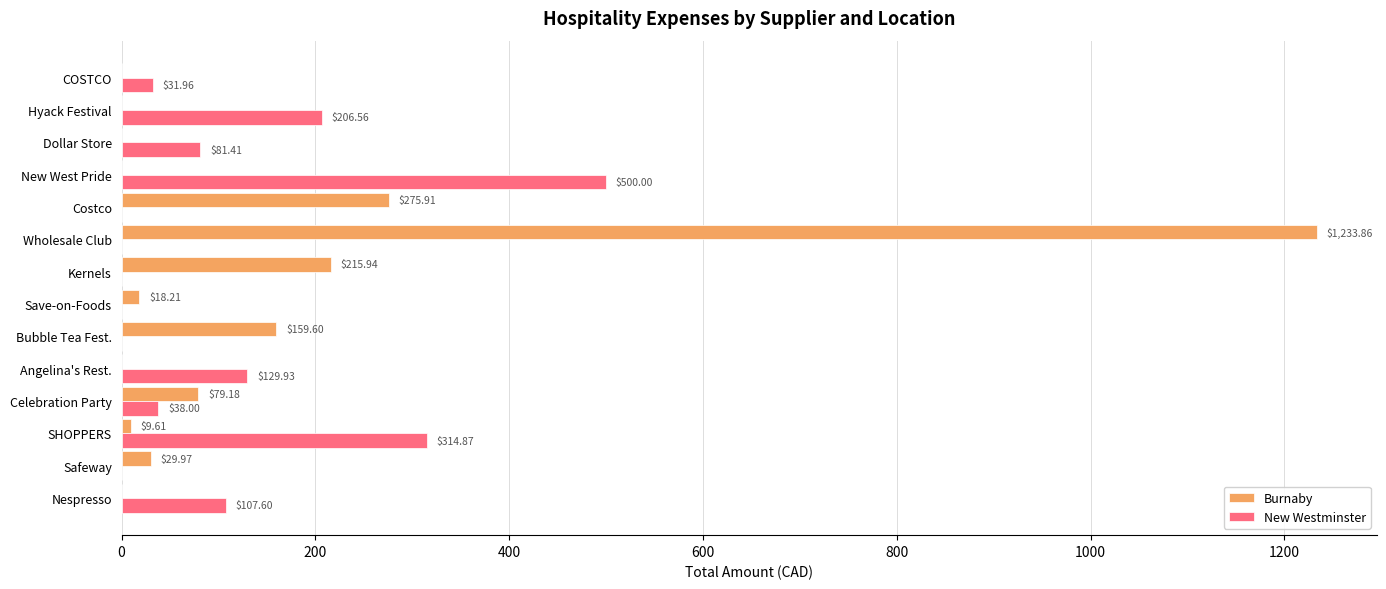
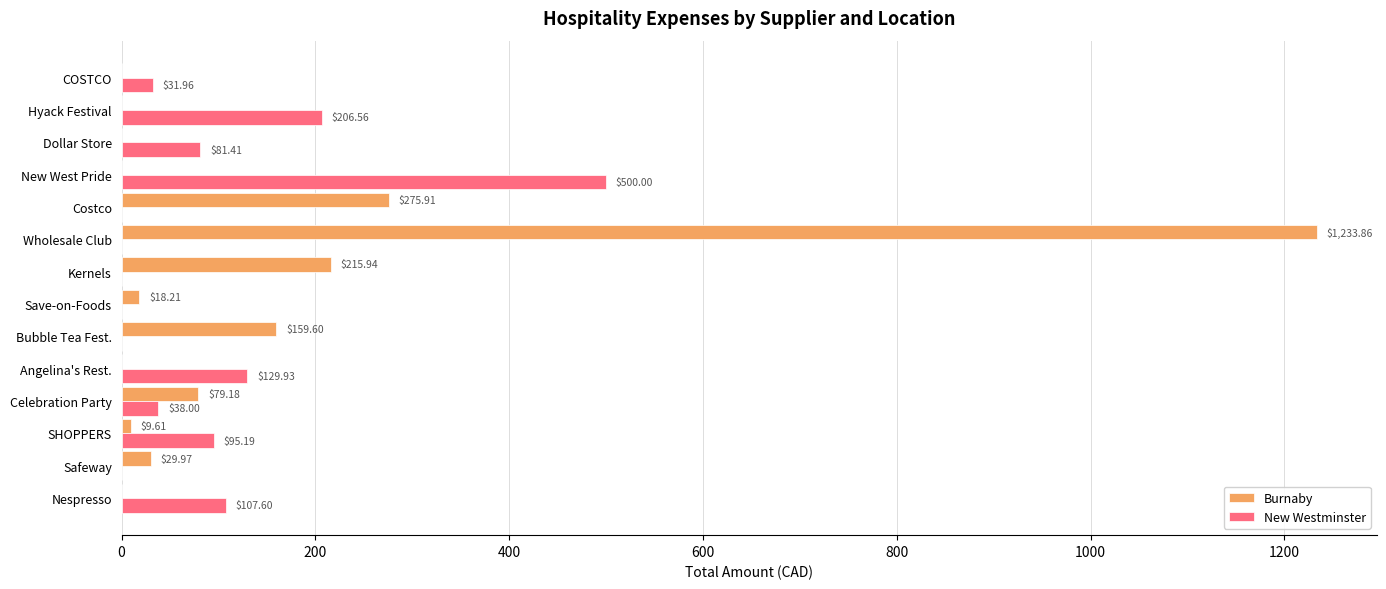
New Westminster, SHOPPERS: $314.87 -> $95.19
